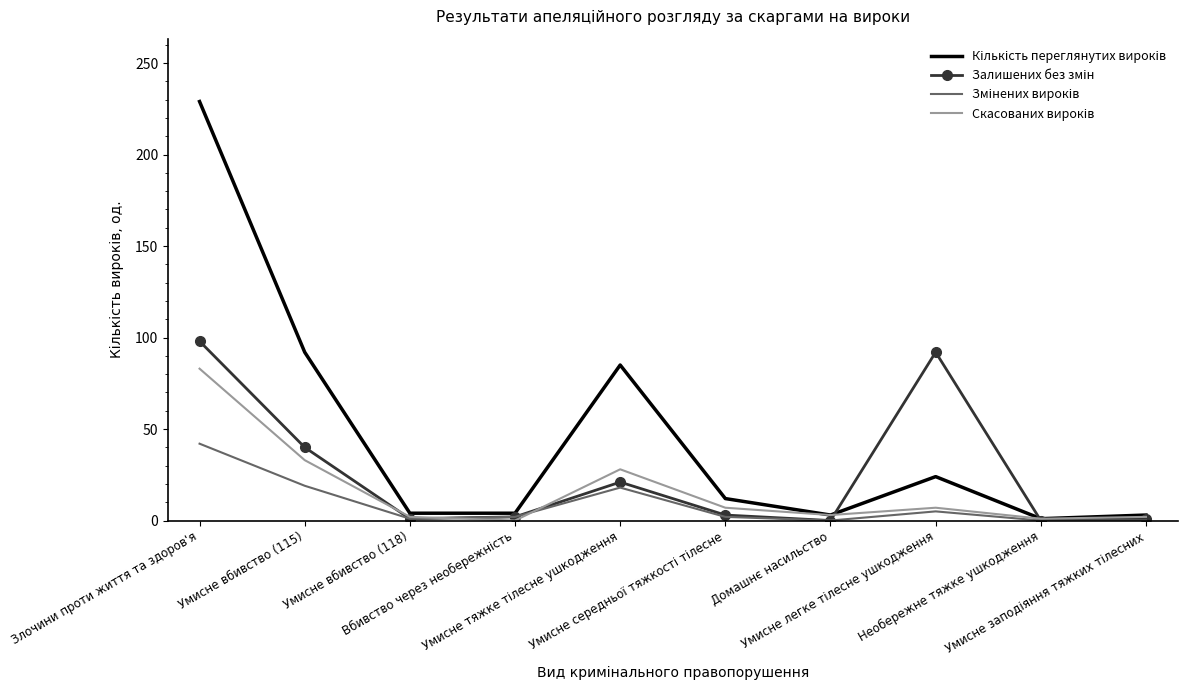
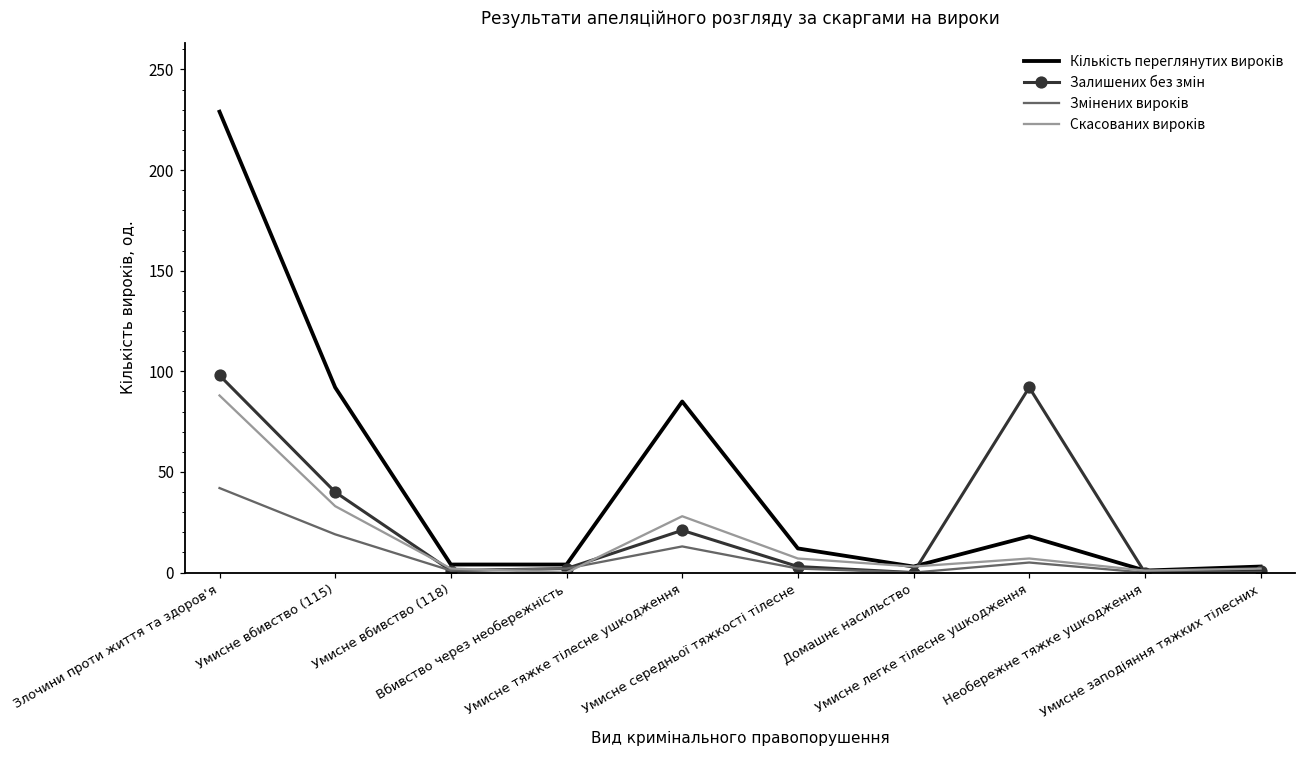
Скасованих вироків, Злочини проти життя та здоров'я: 83 -> 88
Змінених вироків, Умисне тяжке тілесне ушкодження: 18 -> 13
Кількість переглянутих вироків, Умисне легке тілесне ушкодження: 24 -> 18
